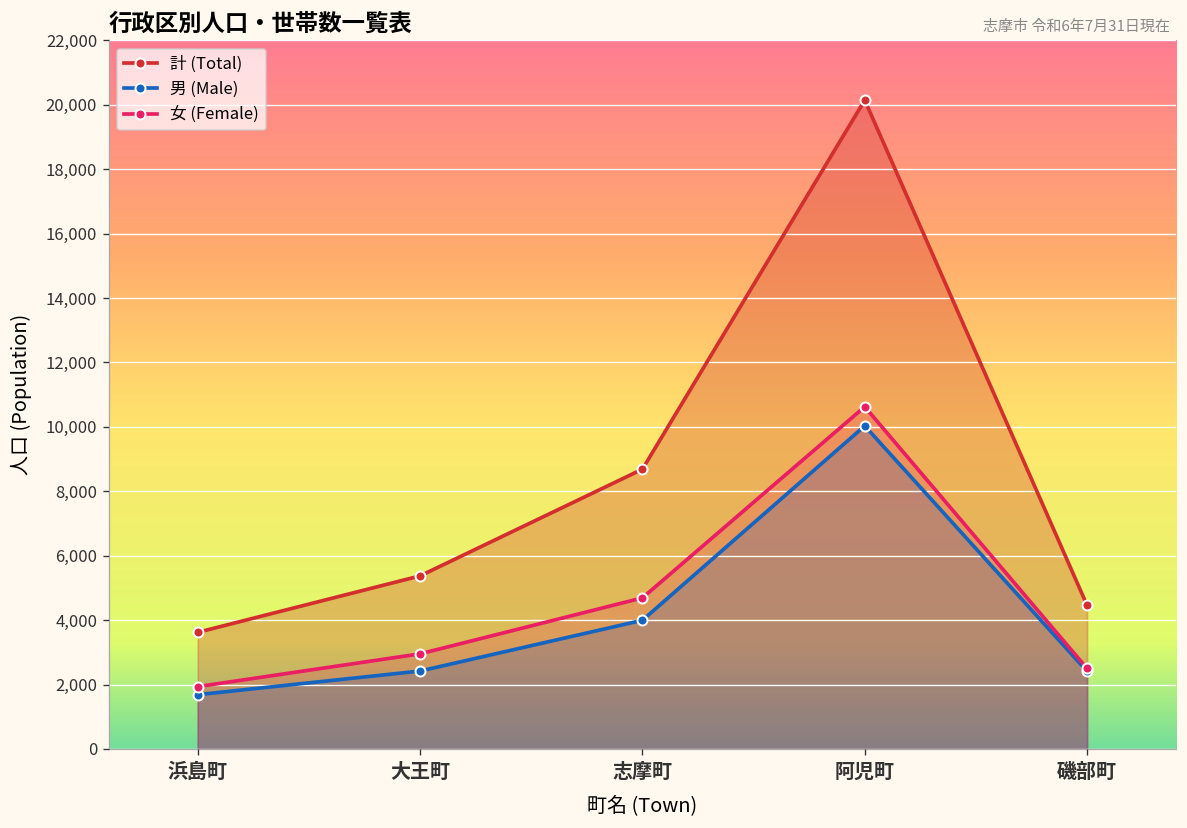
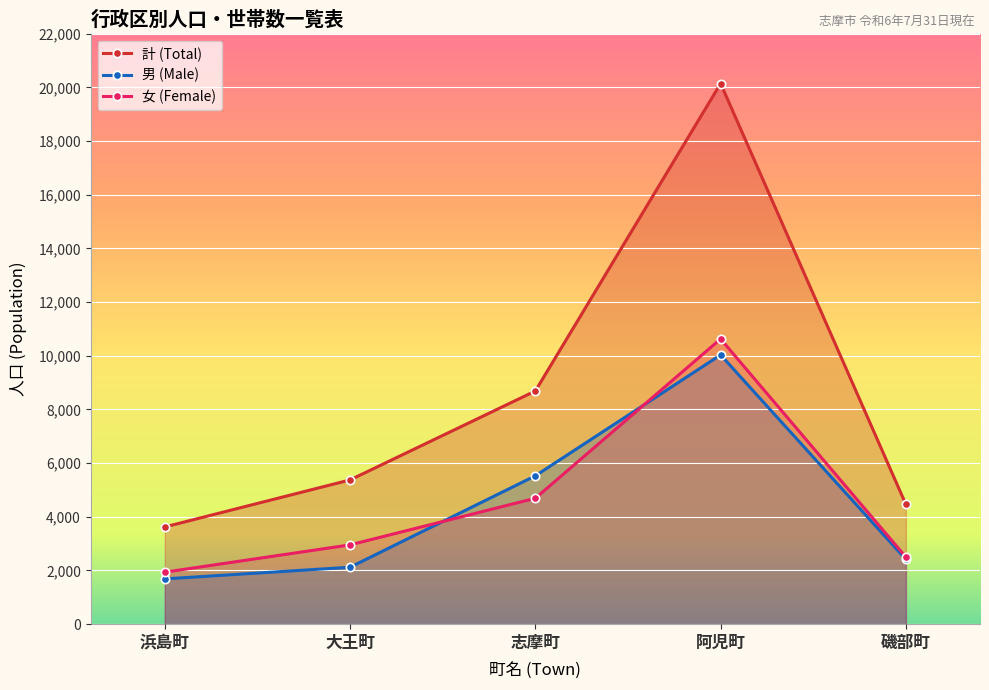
男 (Male), 大王町: 2,400 -> 2,100
男 (Male), 志摩町: 4,000 -> 5,500
